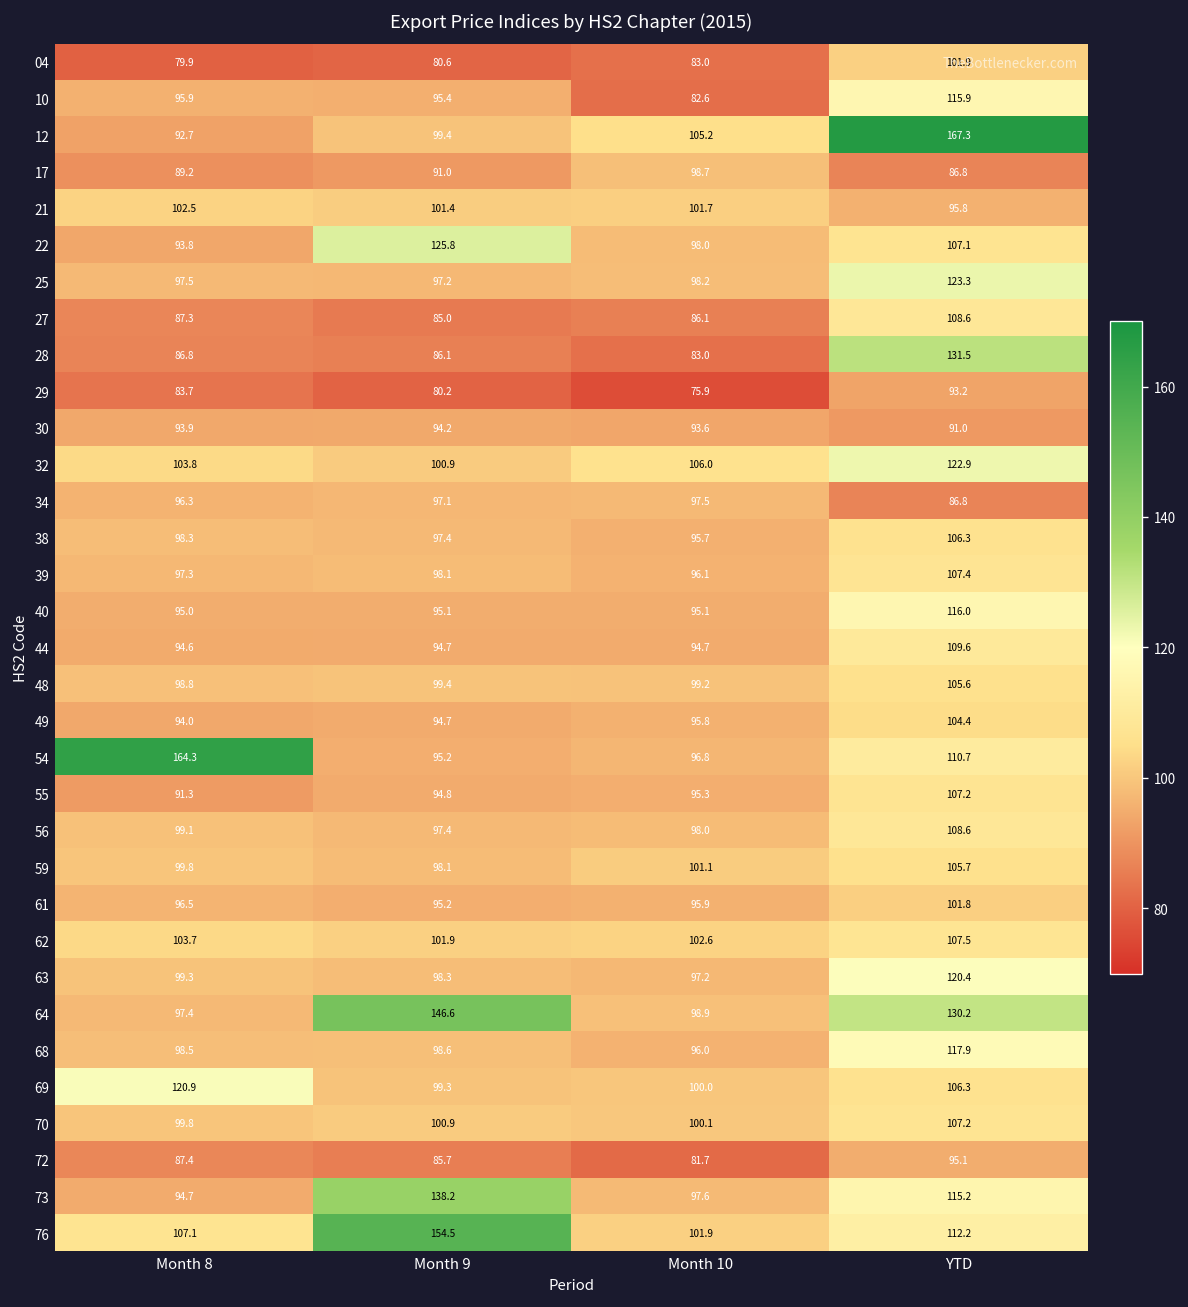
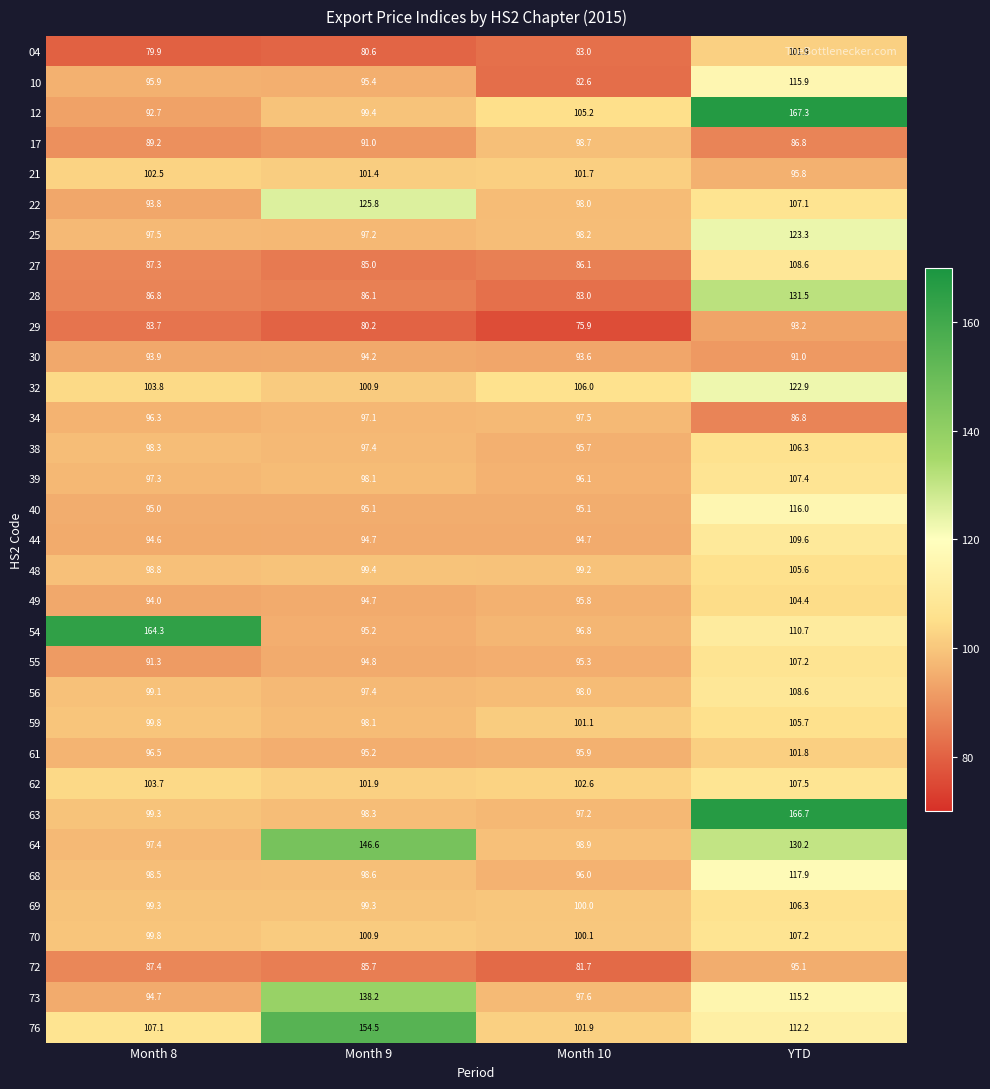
63, YTD: 120.4 -> 166.7
69, Month 8: 120.9 -> 99.3
